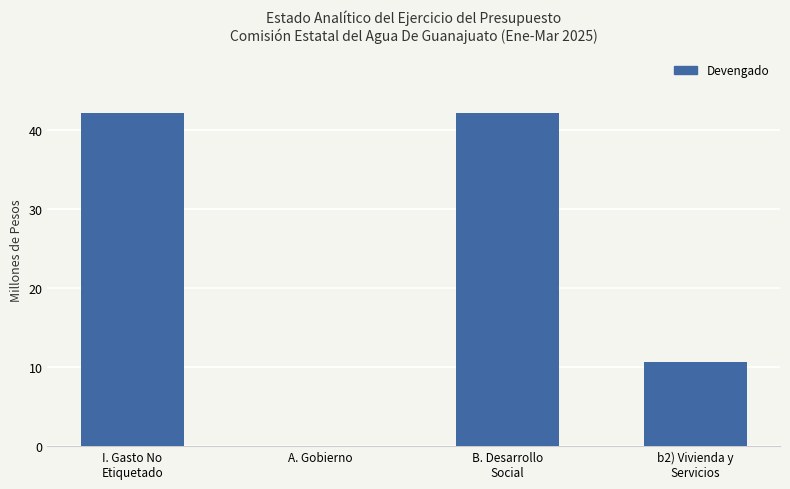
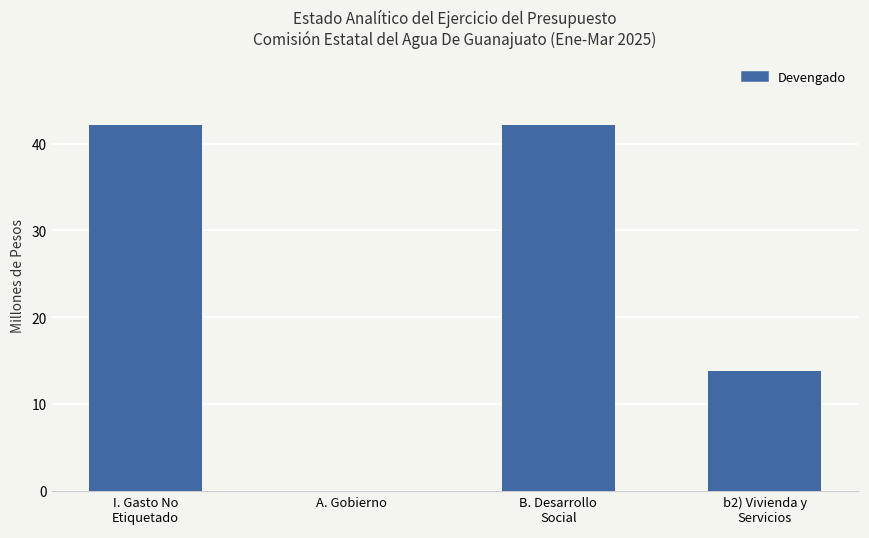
b2) Vivienda y Servicios: 11 -> 14
